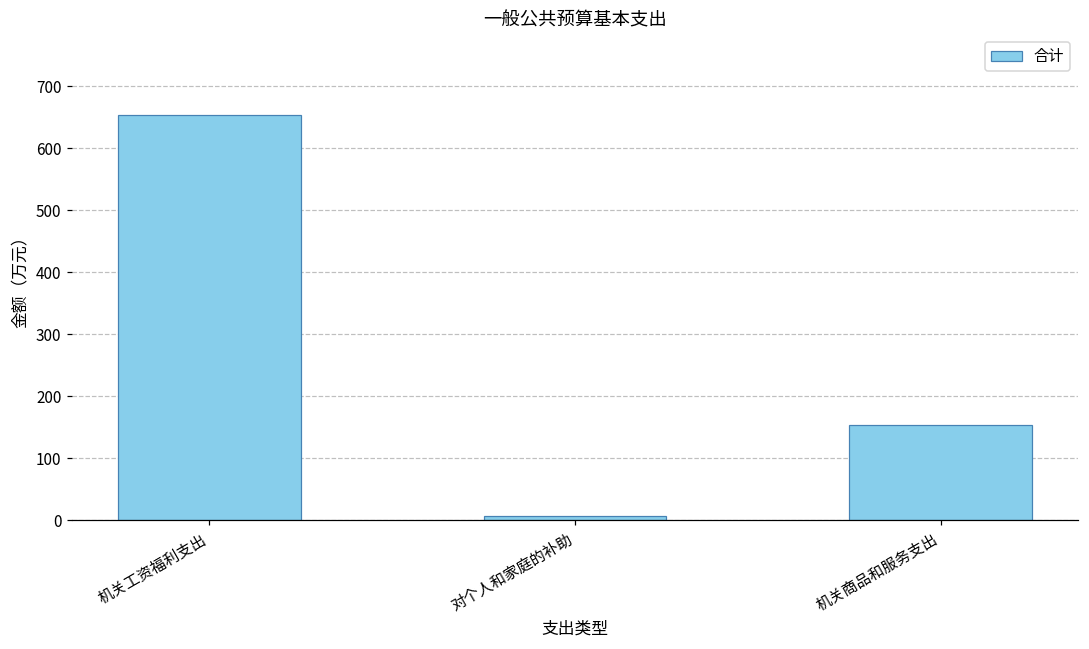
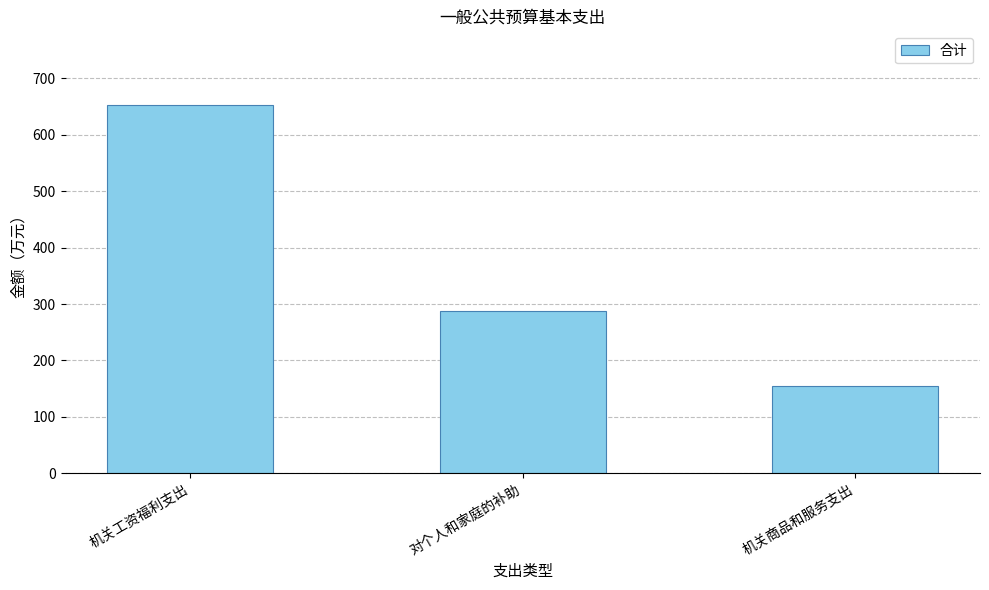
对个人和家庭的补助: 10 -> 290
